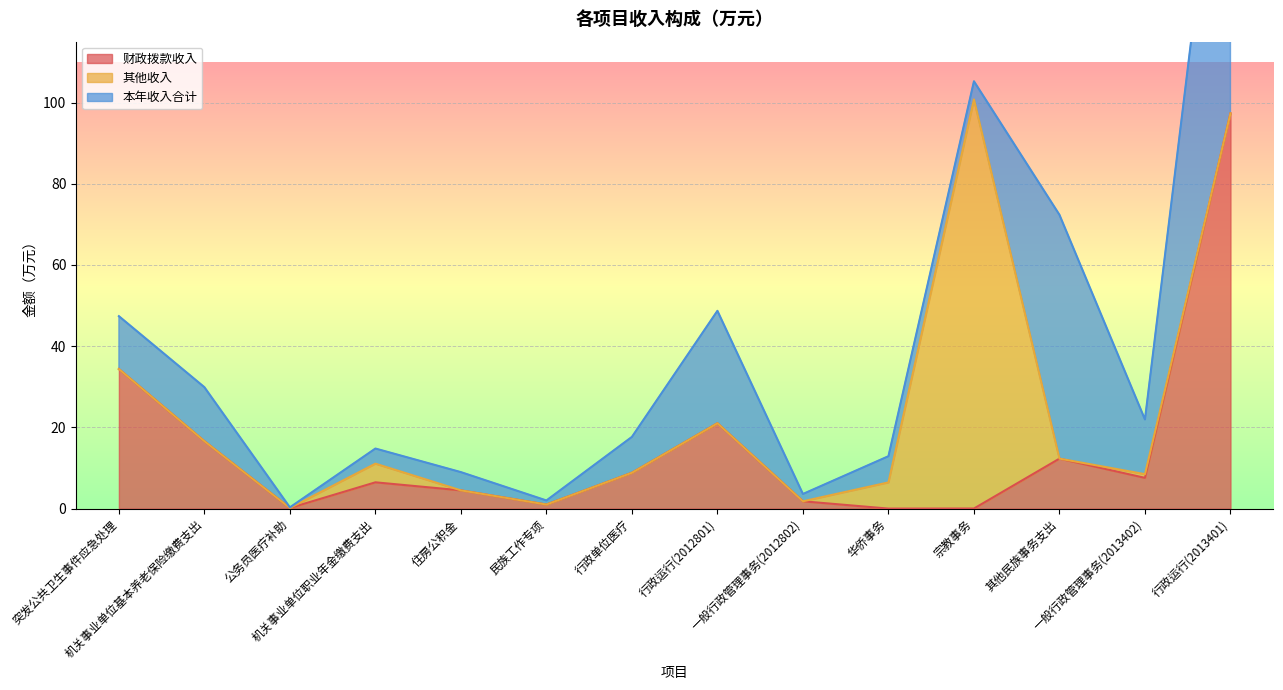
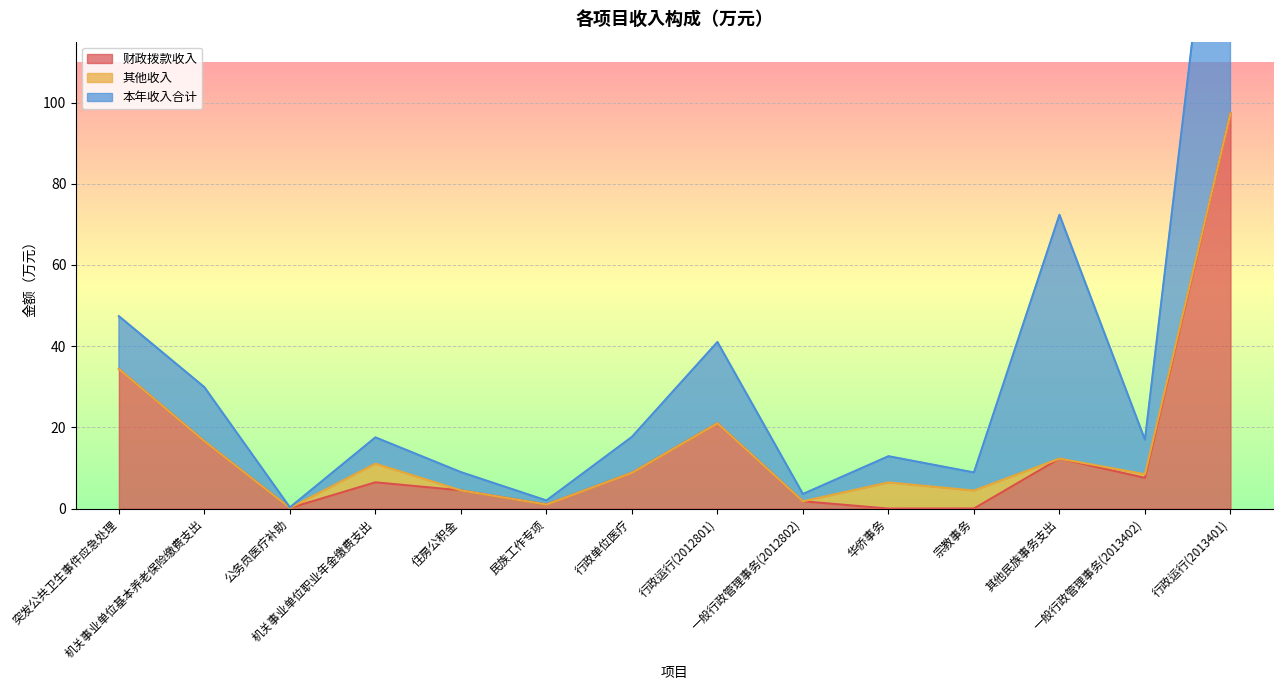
本年收入合计, 机关事业单位职业年金缴费支出: 4 -> 6
本年收入合计, 行政运行(2012801): 28 -> 20
其他收入, 宗教事务: 101 -> 4
本年收入合计, 一般行政管理事务(2013402): 13 -> 8
